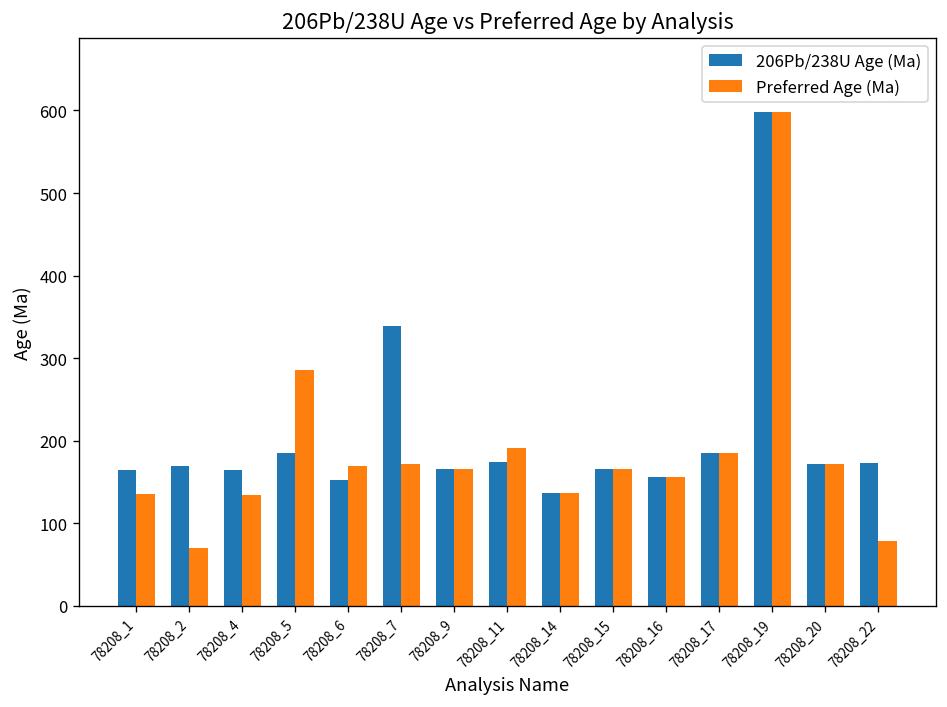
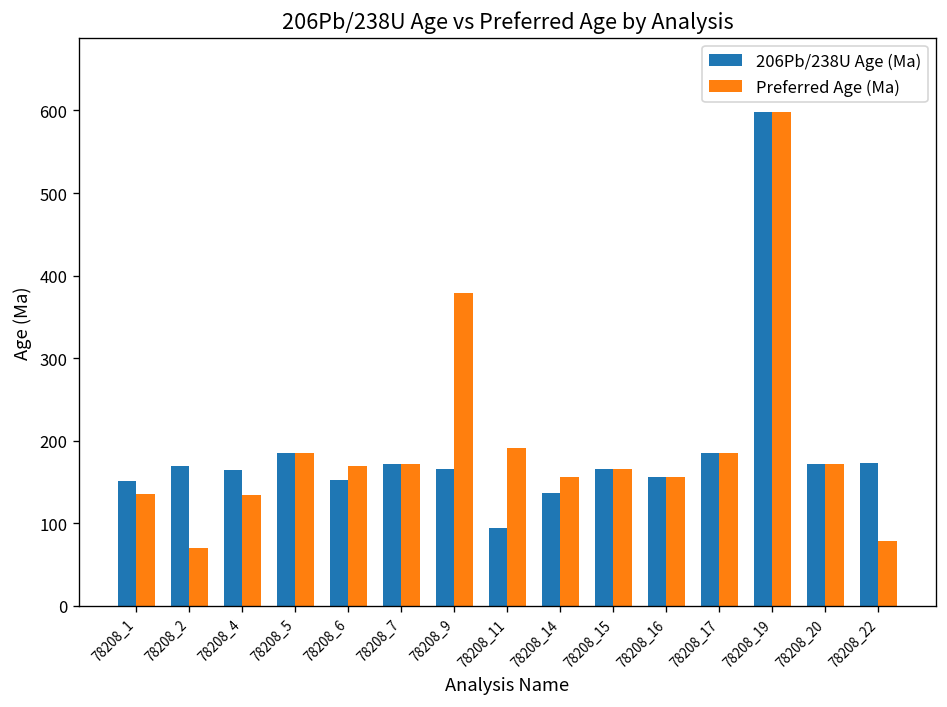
206Pb/238U Age (Ma), 78208_1: 160 -> 150
Preferred Age (Ma), 78208_5: 290 -> 190
206Pb/238U Age (Ma), 78208_7: 340 -> 170
Preferred Age (Ma), 78208_9: 170 -> 380
206Pb/238U Age (Ma), 78208_11: 170 -> 90
Preferred Age (Ma), 78208_14: 140 -> 160
